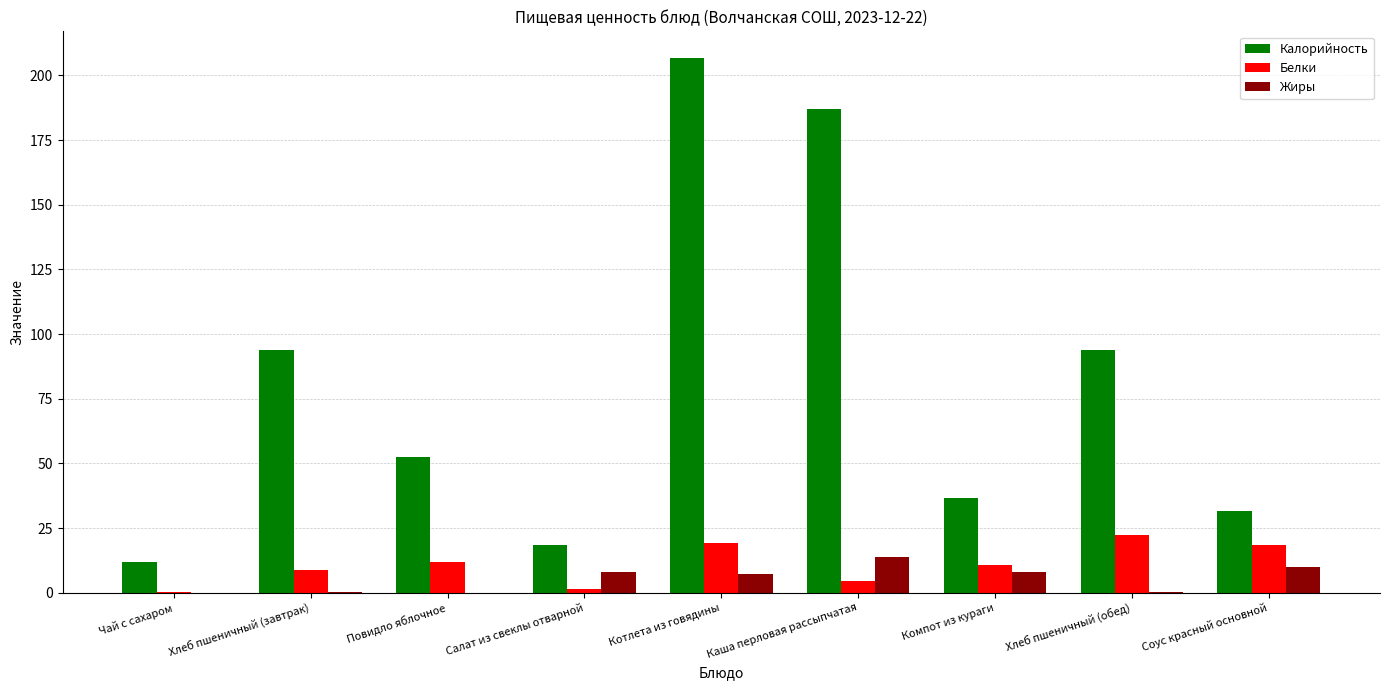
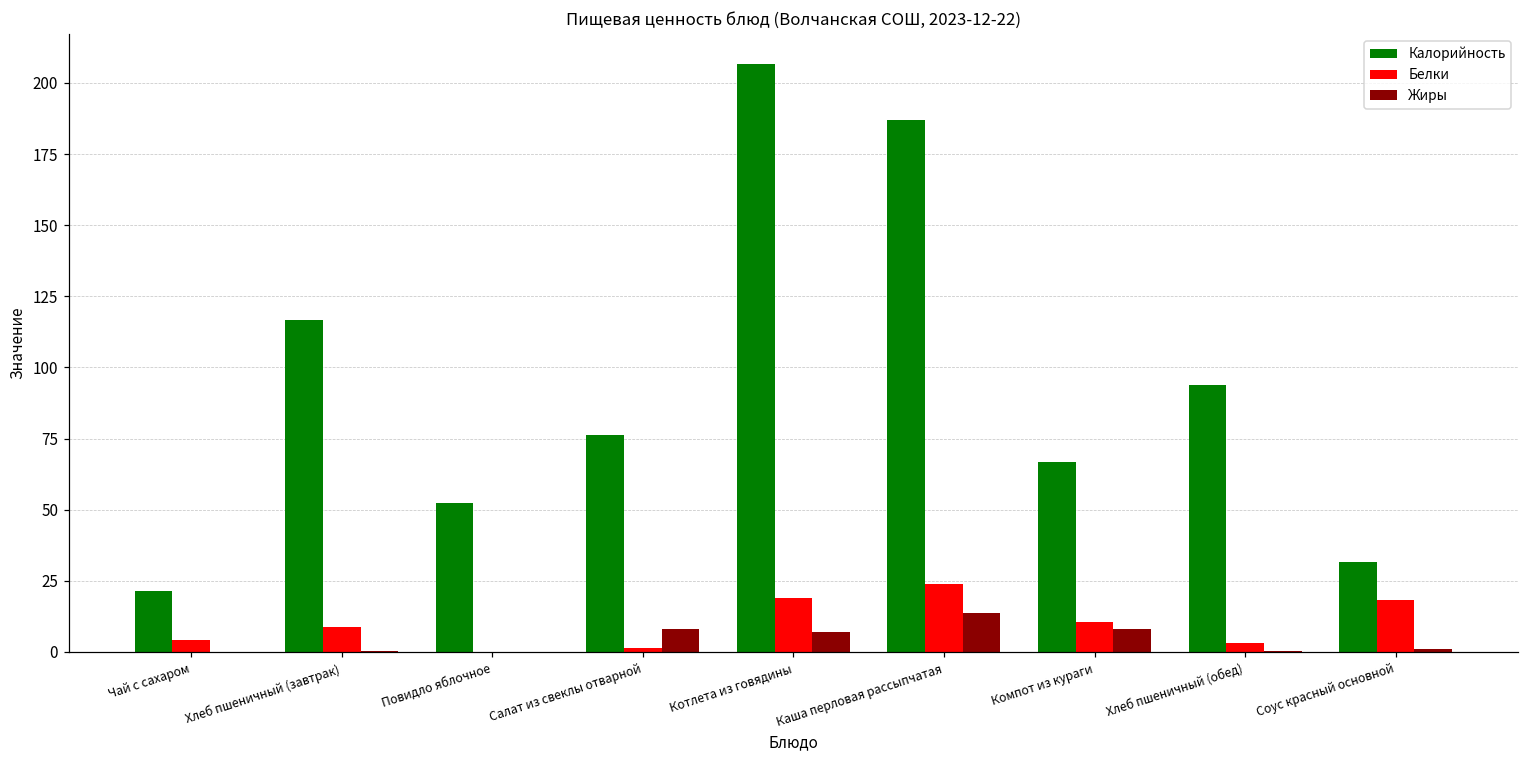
Калорийность, Чай с сахаром: 12 -> 21
Белки, Чай с сахаром: 0 -> 4
Калорийность, Хлеб пшеничный (завтрак): 94 -> 117
Белки, Повидло яблочное: 12 -> 0
Калорийность, Салат из свеклы отварной: 18 -> 76
Белки, Каша перловая рассыпчатая: 4 -> 24
Калорийность, Компот из кураги: 37 -> 67
Белки, Хлеб пшеничный (обед): 22 -> 3
Жиры, Соус красный основной: 10 -> 1
